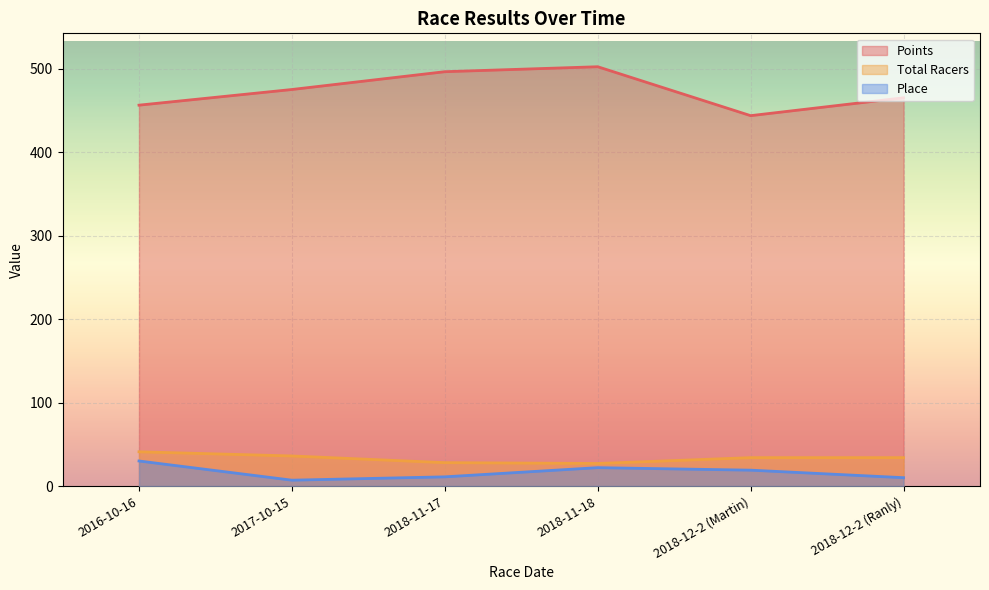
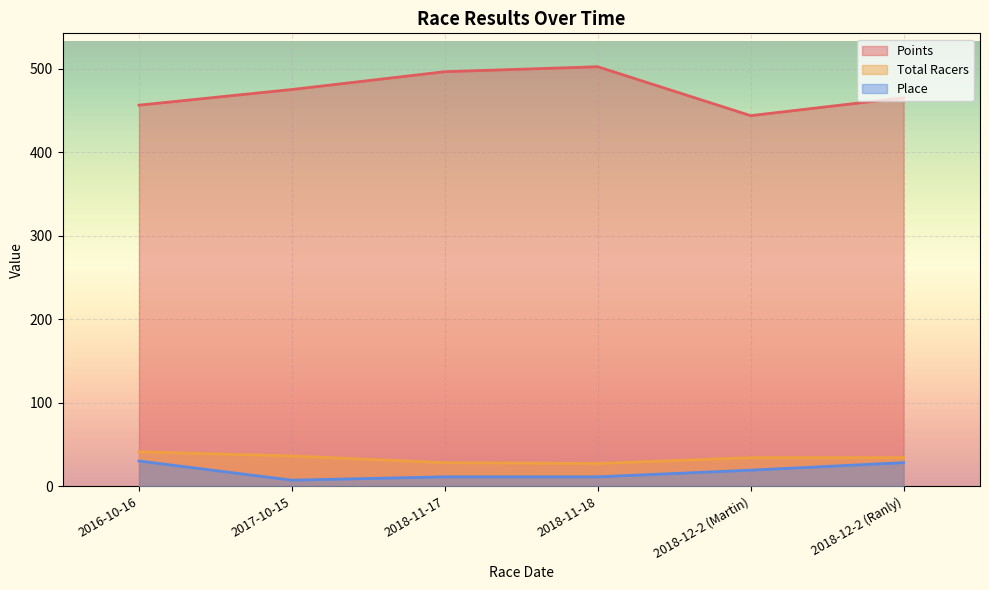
Place, 2018-11-18: 20 -> 10
Place, 2018-12-2 (Ranly): 10 -> 30
